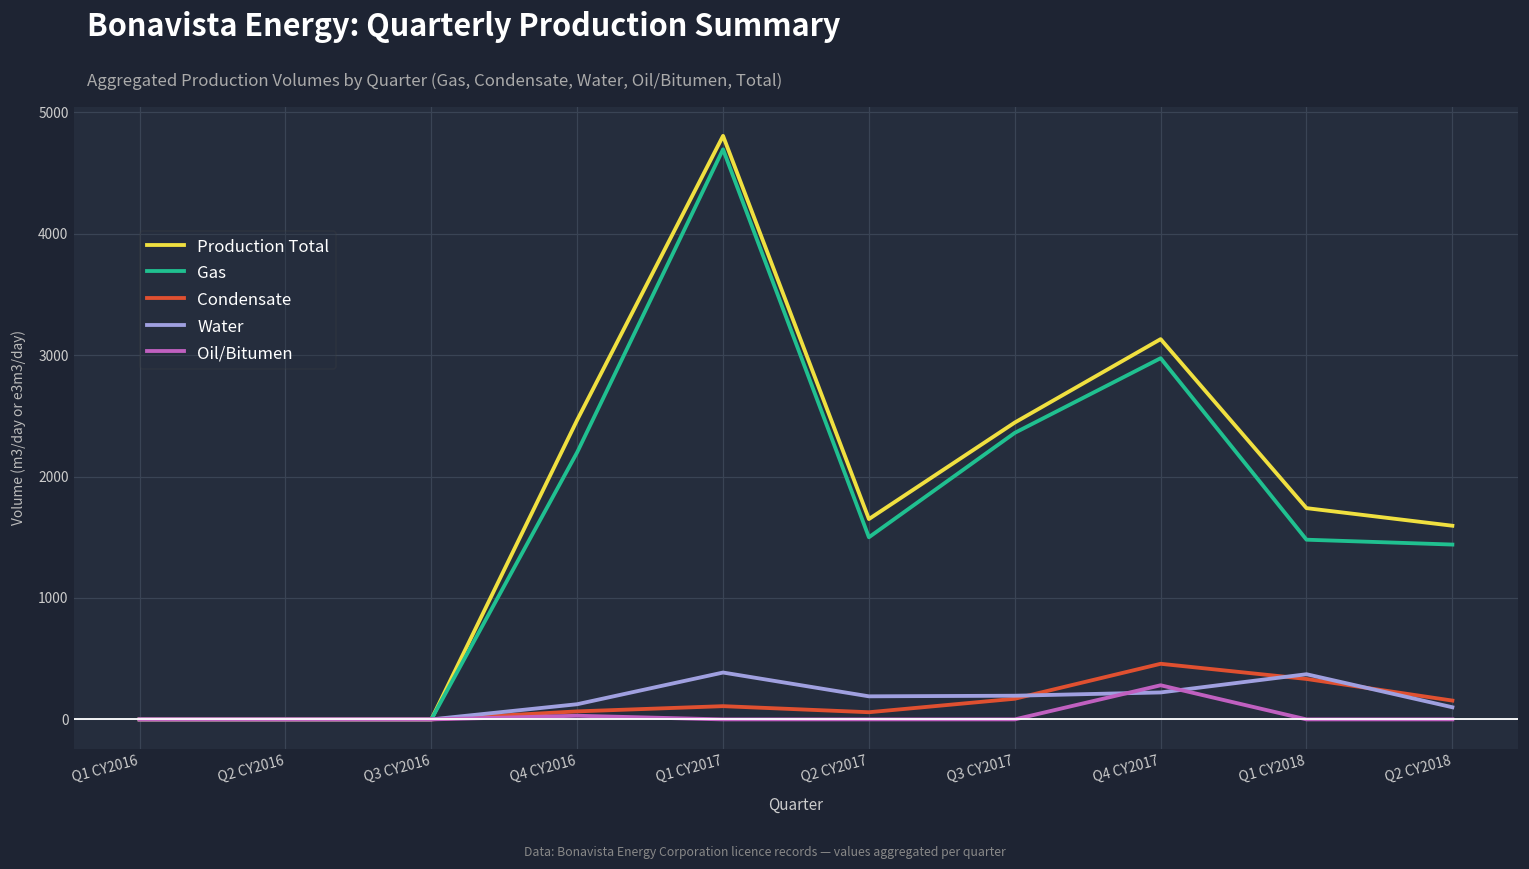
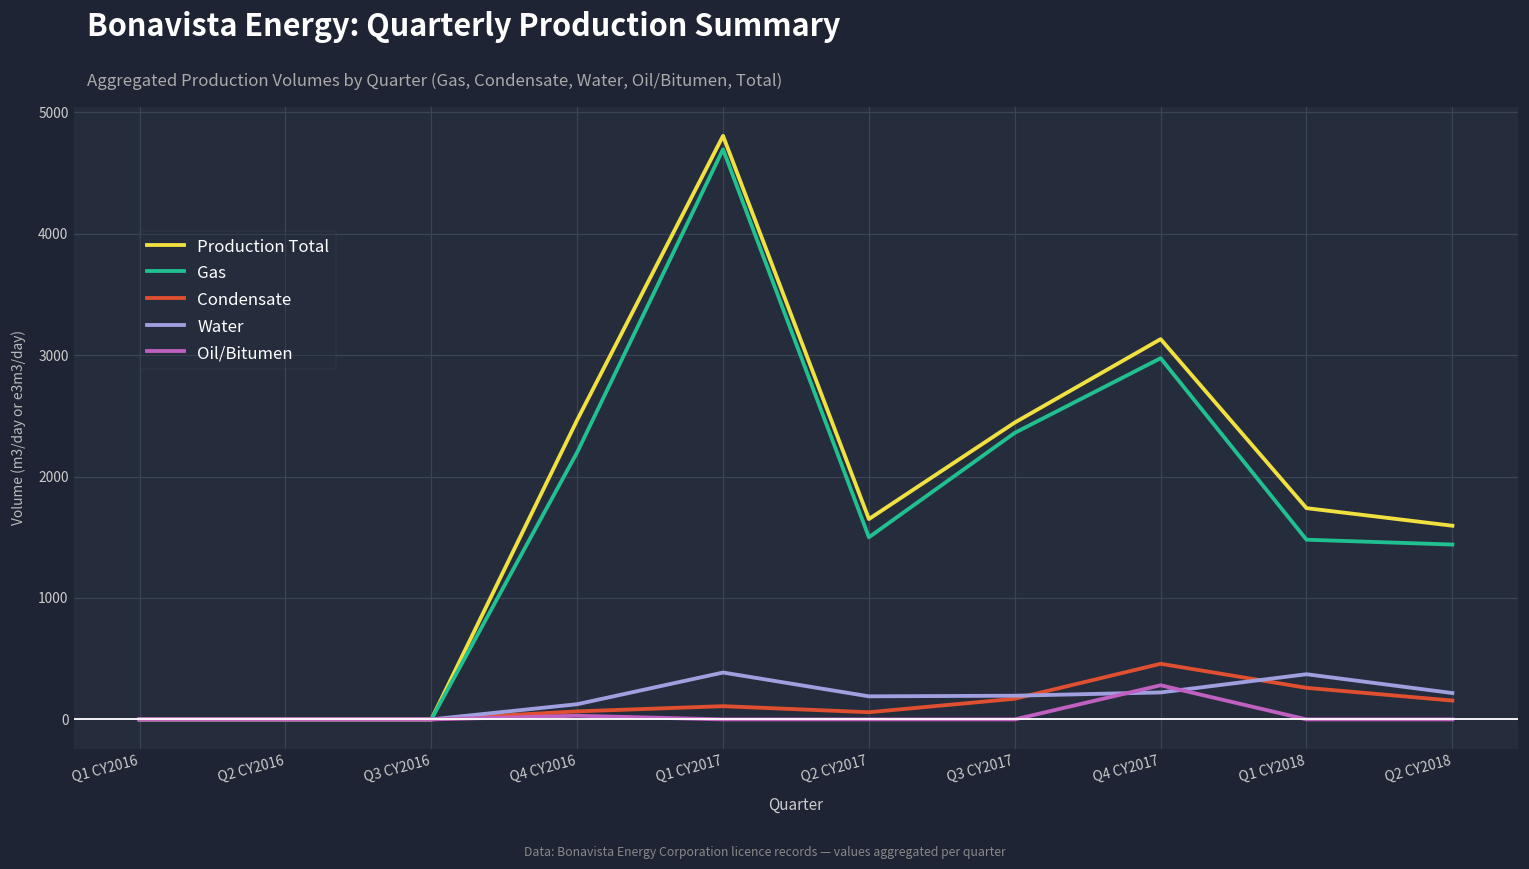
Condensate, Q1 CY2018: 330 -> 260
Water, Q2 CY2018: 100 -> 220
